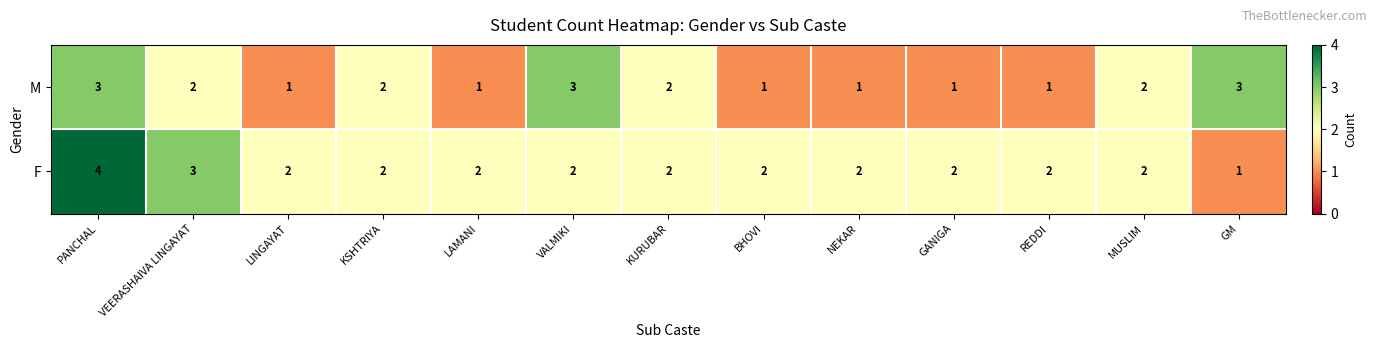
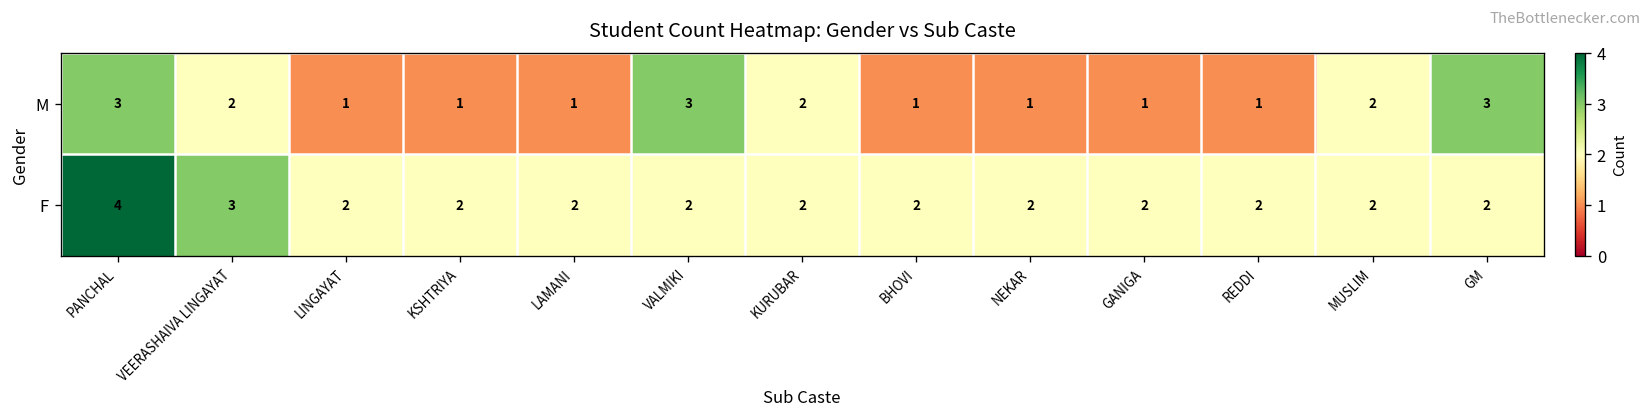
M, KSHTRIYA: 2 -> 1
F, GM: 1 -> 2
